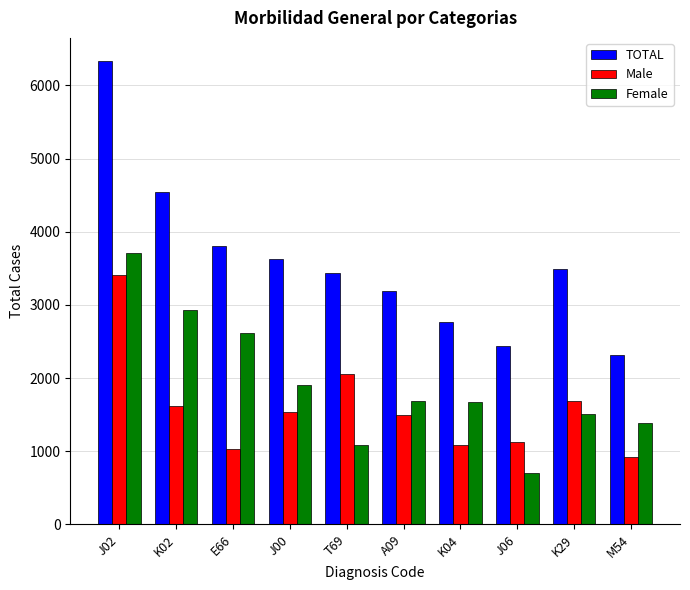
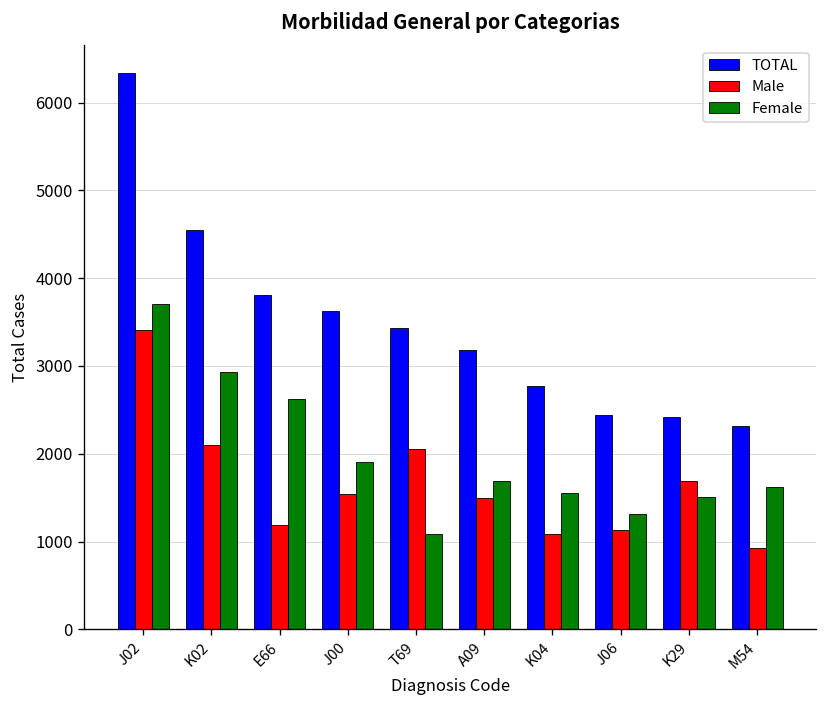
Male, K02: 1600 -> 2100
Male, E66: 1000 -> 1200
Female, K04: 1700 -> 1600
Female, J06: 700 -> 1300
TOTAL, K29: 3500 -> 2400
Female, M54: 1400 -> 1600
